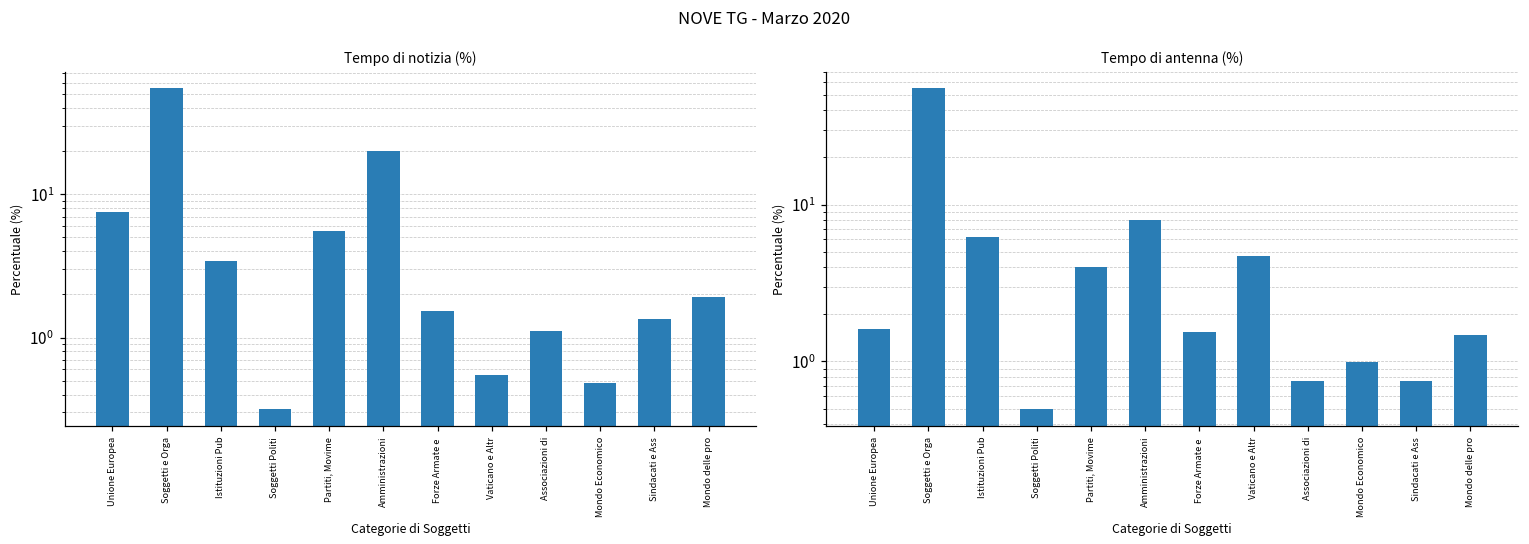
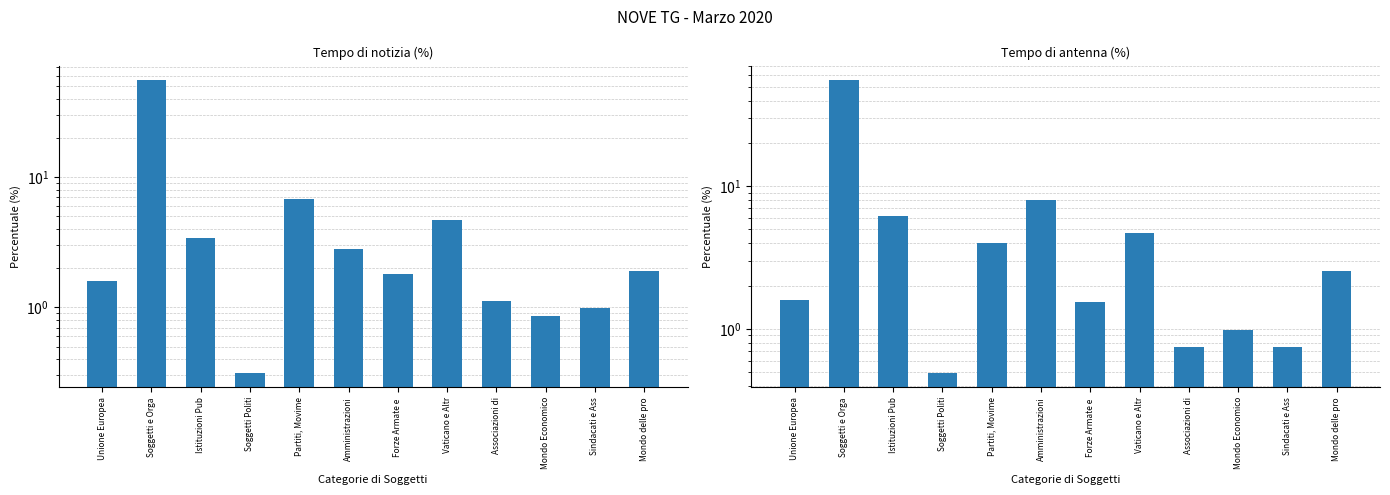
Tempo di notizia (%), Unione Europea: 8 -> 1.6
Tempo di notizia (%), Partiti, Movime: 5.5 -> 7
Tempo di notizia (%), Amministrazioni: 20 -> 2.8
Tempo di notizia (%), Forze Armate e: 1.5 -> 1.8
Tempo di notizia (%), Vaticano e Altr: 0.55 -> 4.7
Tempo di notizia (%), Mondo Economico: 0.48 -> 0.9
Tempo di notizia (%), Sindacati e Ass: 1.3 -> 1.0
Tempo di antenna (%), Mondo delle pro: 1.5 -> 2.5
